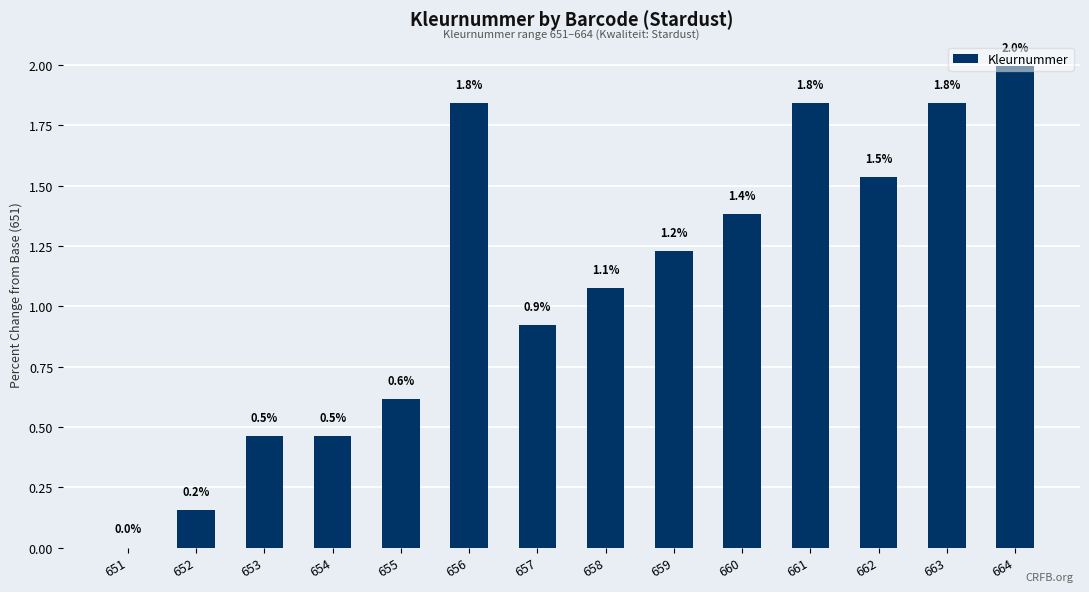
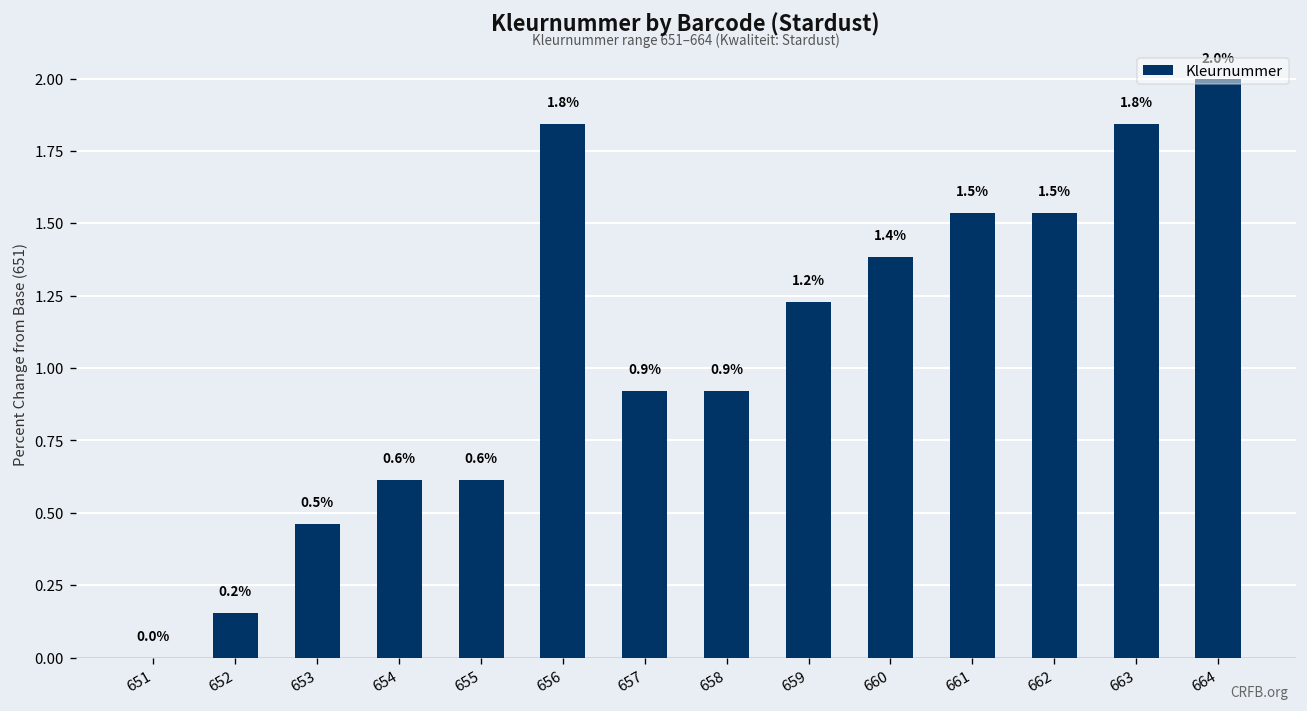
654: 0.5% -> 0.6%
658: 1.1% -> 0.9%
661: 1.8% -> 1.5%
